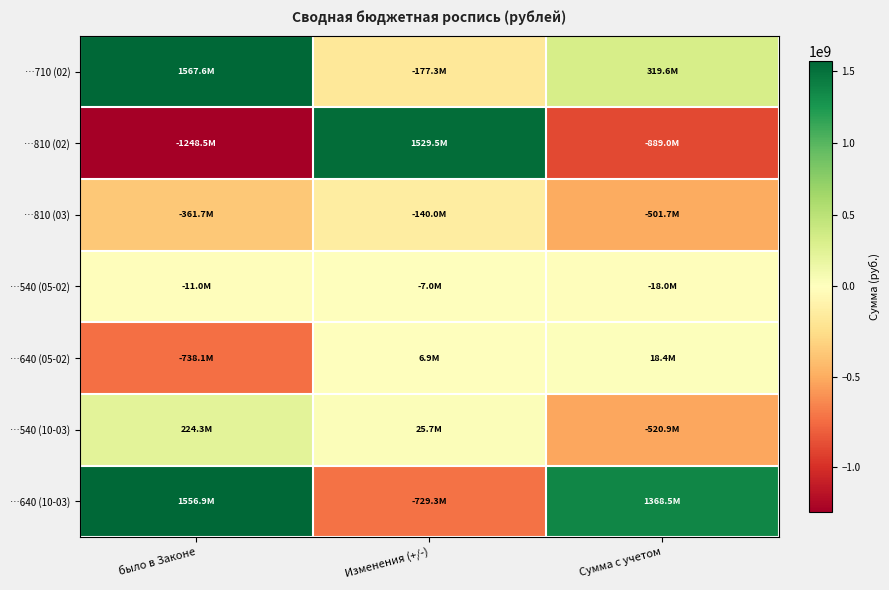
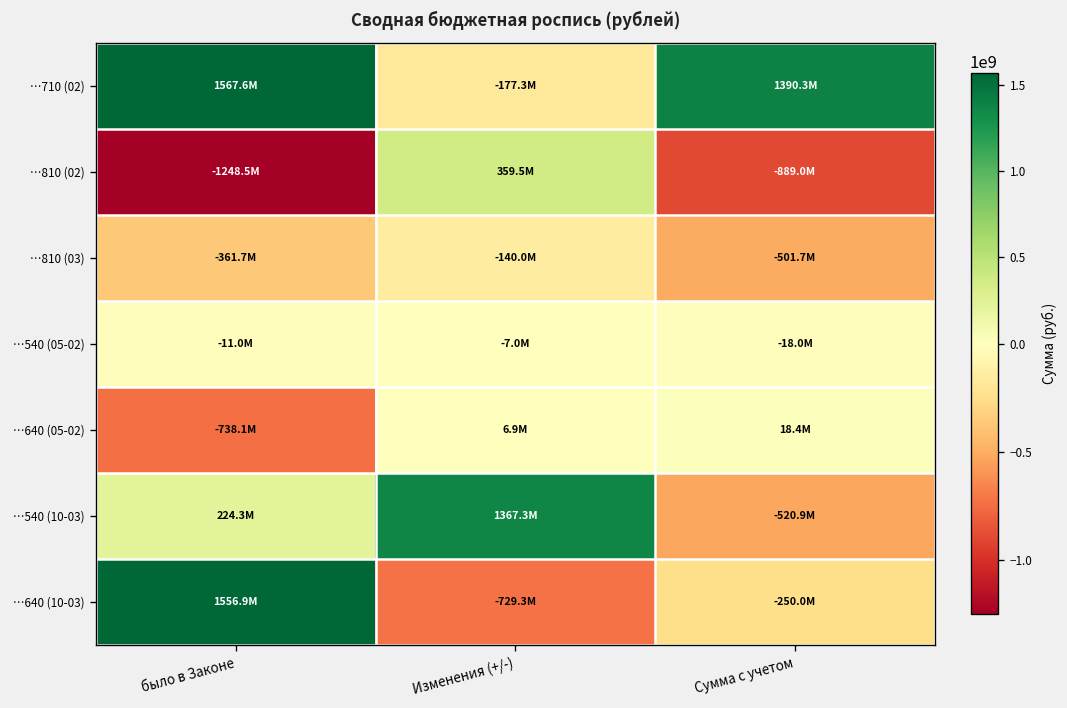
…710 (02), Сумма с учетом: 319.6M -> 1390.3M
…810 (02), Изменения (+/-): 1529.5M -> 359.5M
…540 (10-03), Изменения (+/-): 25.7M -> 1367.3M
…640 (10-03), Сумма с учетом: 1368.5M -> -250.0M
